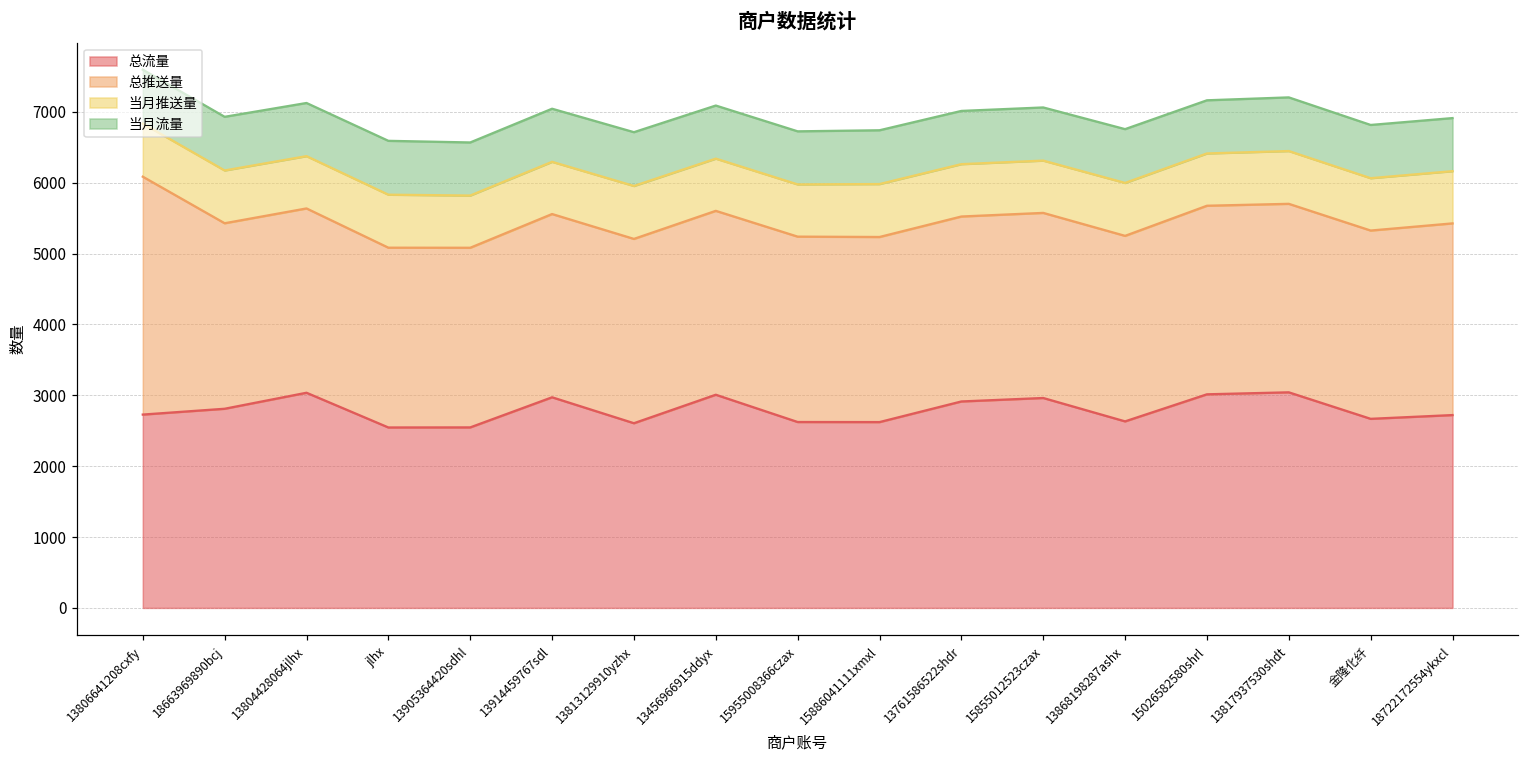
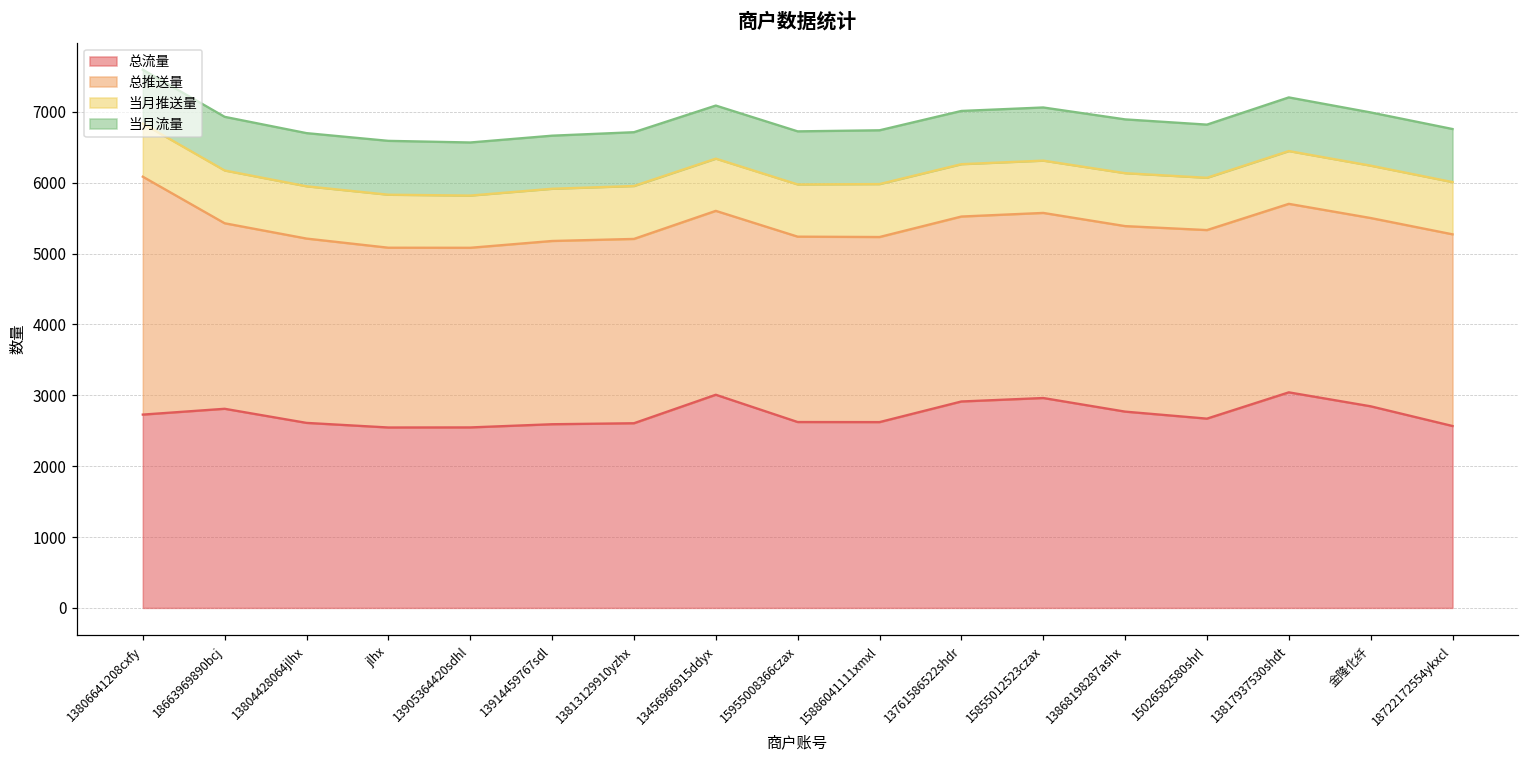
总流量, 13804428064jlhx: 3000 -> 2600
总流量, 13914459767sdl: 3000 -> 2600
总流量, 13868198287ashx: 2600 -> 2800
总流量, 15026582580shrl: 3000 -> 2700
总流量, 金隆化纤: 2700 -> 2800
总流量, 18722172554ykxcl: 2700 -> 2600
